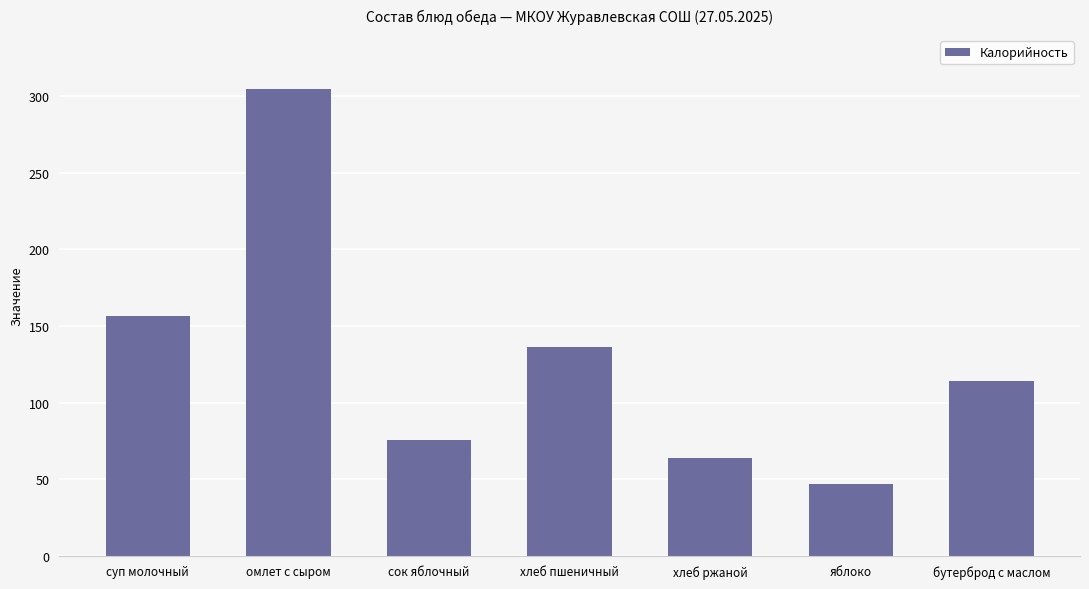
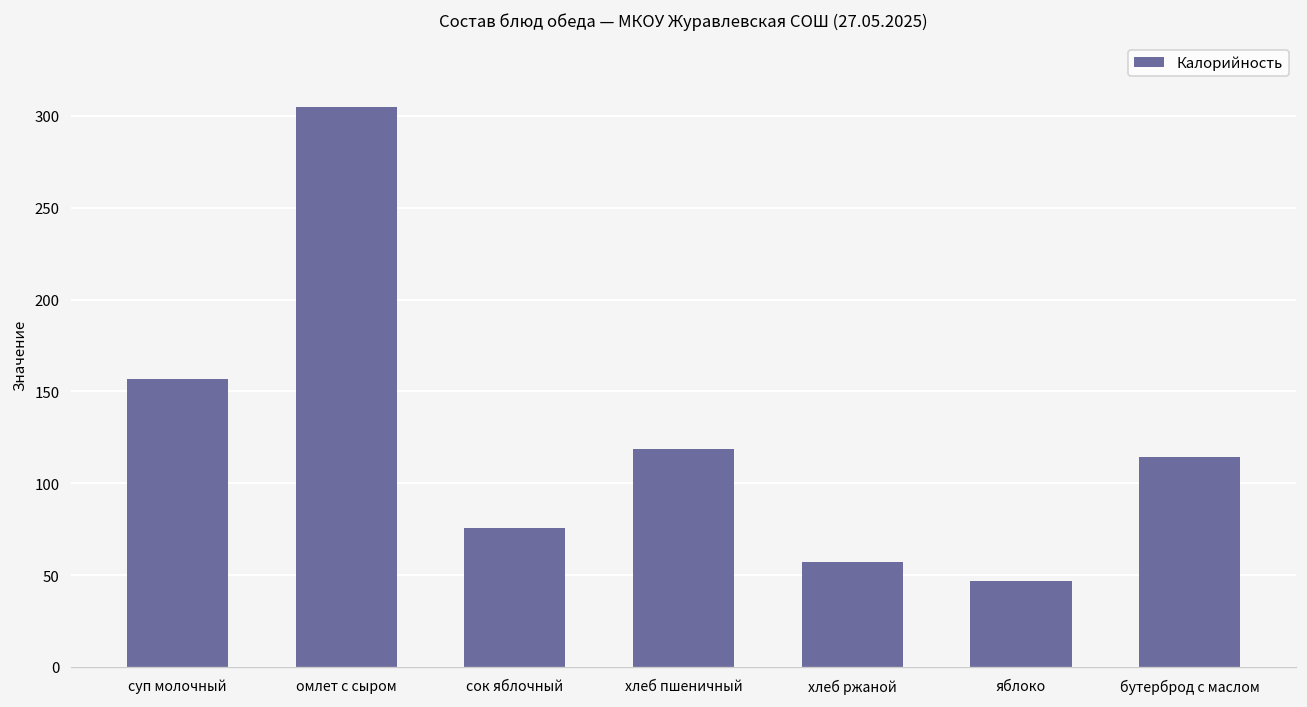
хлеб пшеничный: 136 -> 118
хлеб ржаной: 64 -> 57
